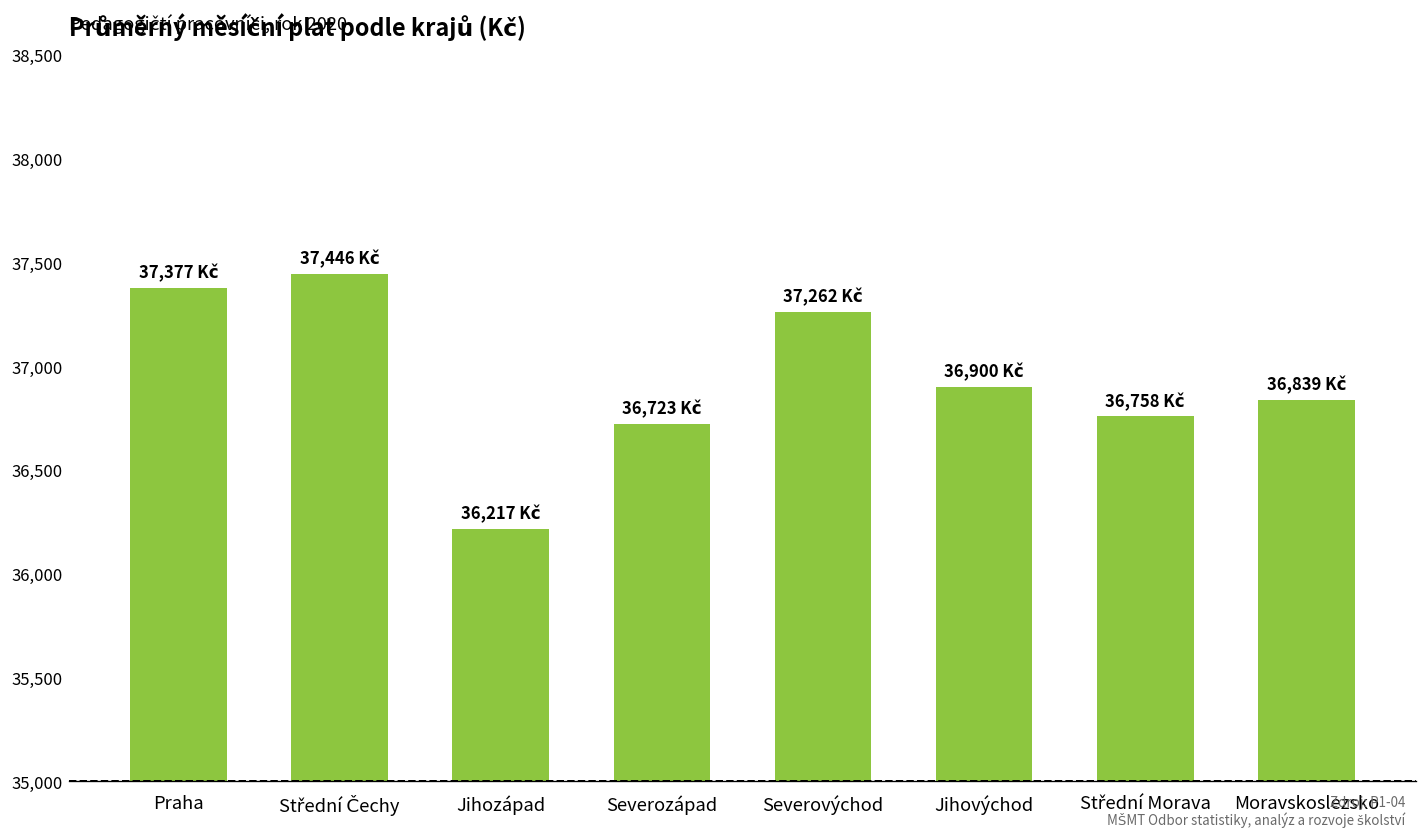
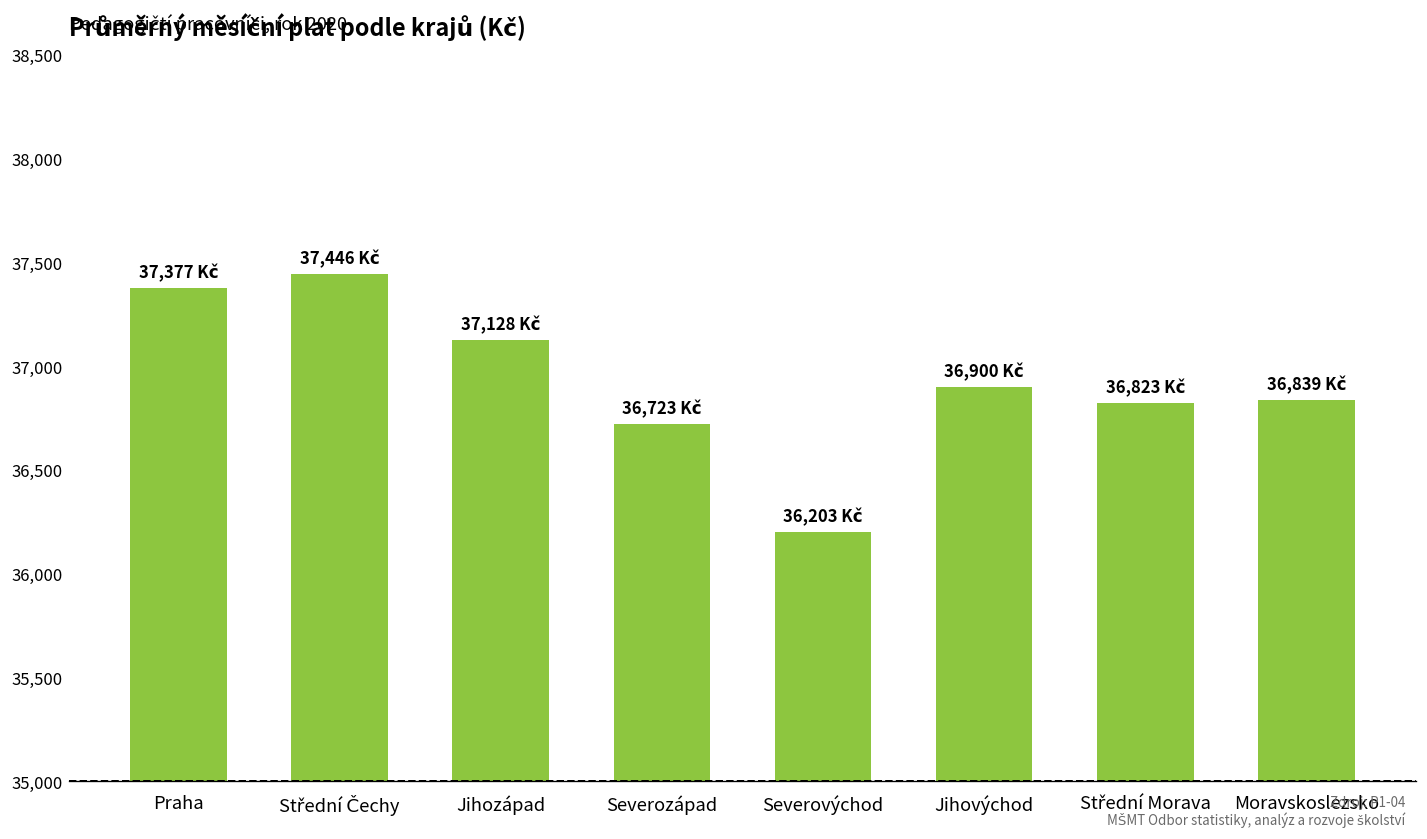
Jihozápad: 36,217 -> 37,128
Severovýchod: 37,262 -> 36,203
Střední Morava: 36,758 -> 36,823
